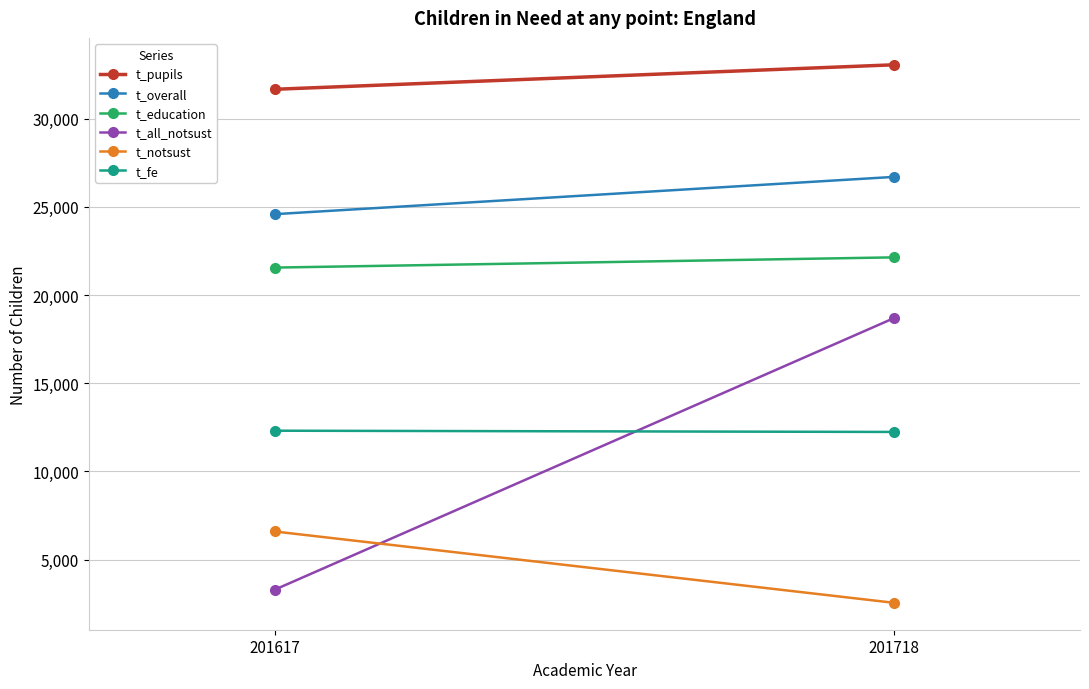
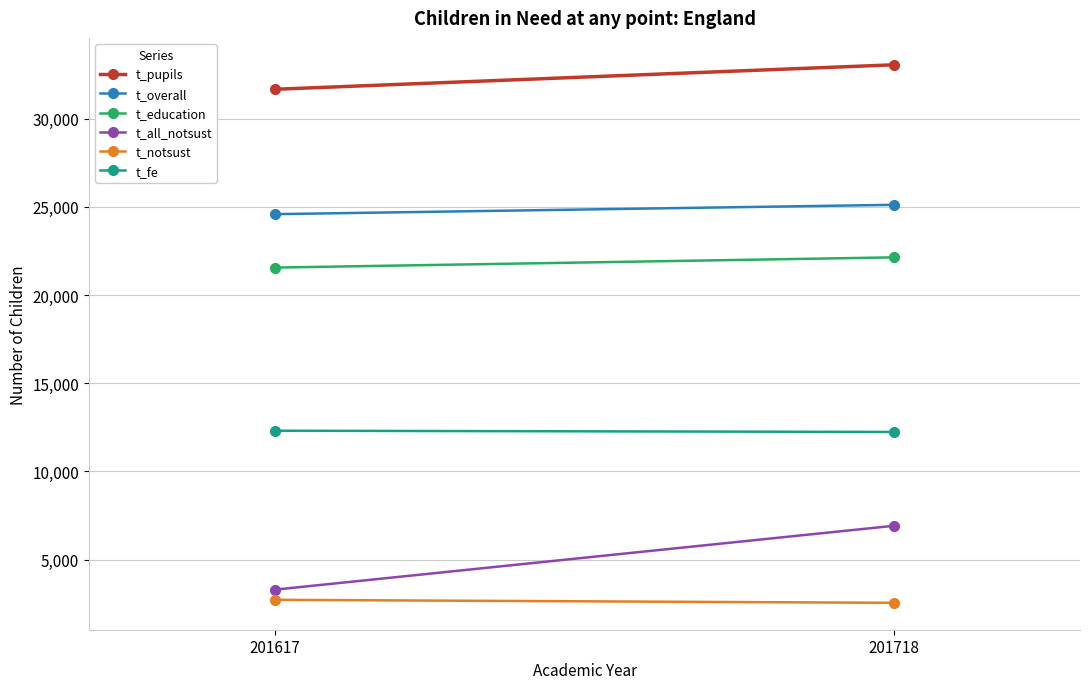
t_notsust, 201617: 6,600 -> 2,700
t_overall, 201718: 26,700 -> 25,100
t_all_notsust, 201718: 18,700 -> 6,900
